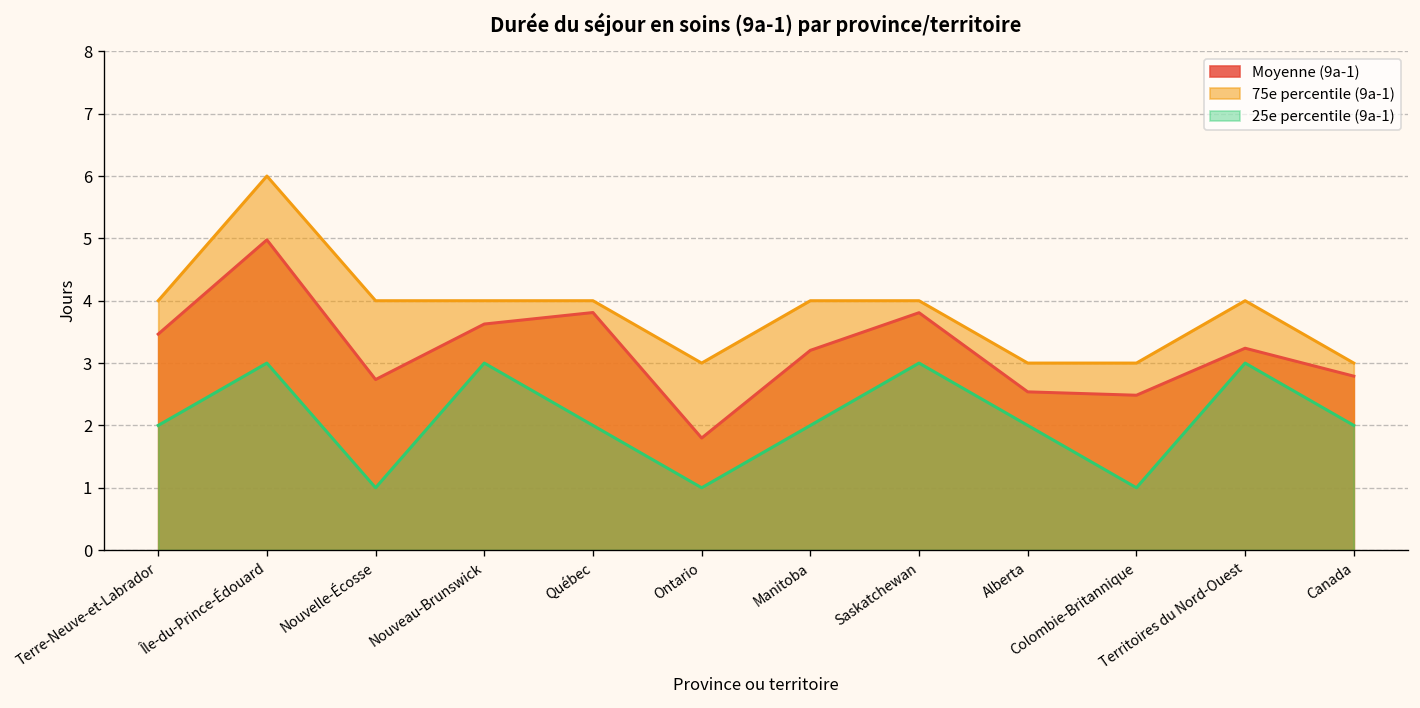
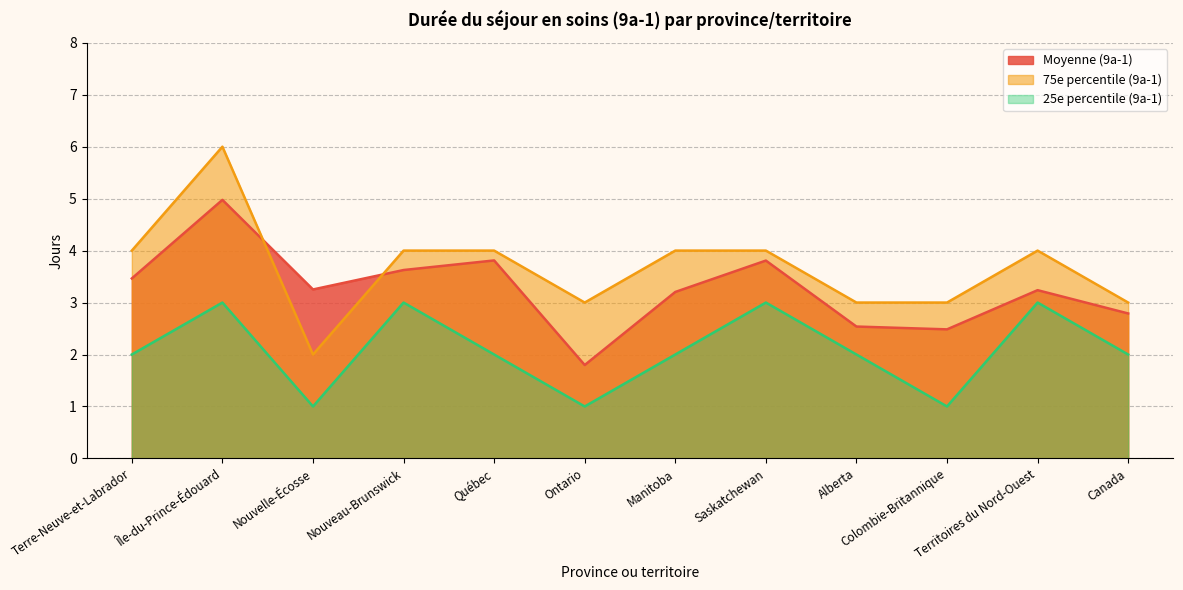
Moyenne (9a-1), Nouvelle-Écosse: 2.7 -> 3.3
75e percentile (9a-1), Nouvelle-Écosse: 4 -> 2
